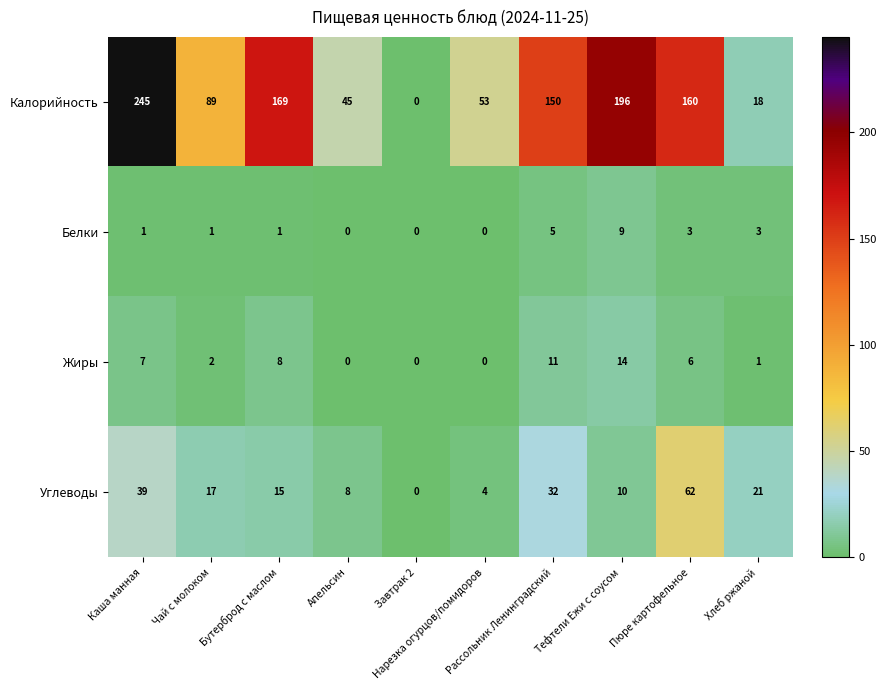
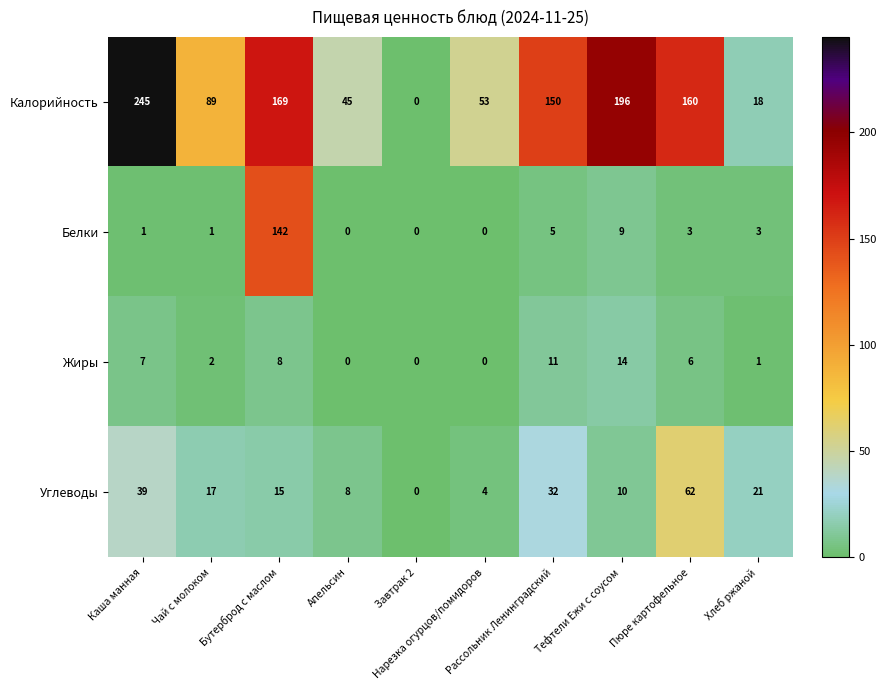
Белки, Бутерброд с маслом: 1 -> 142
